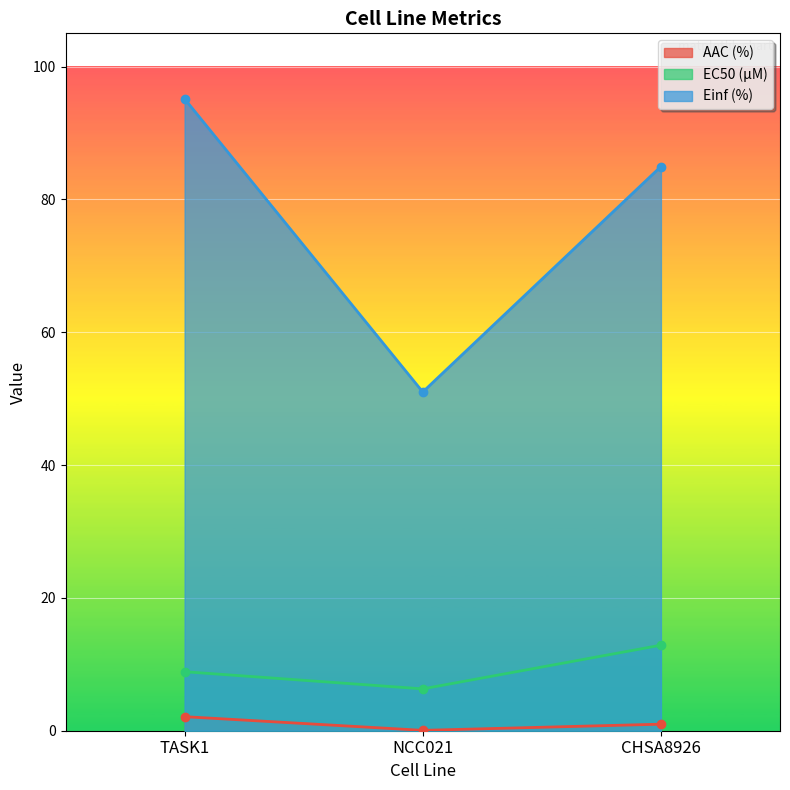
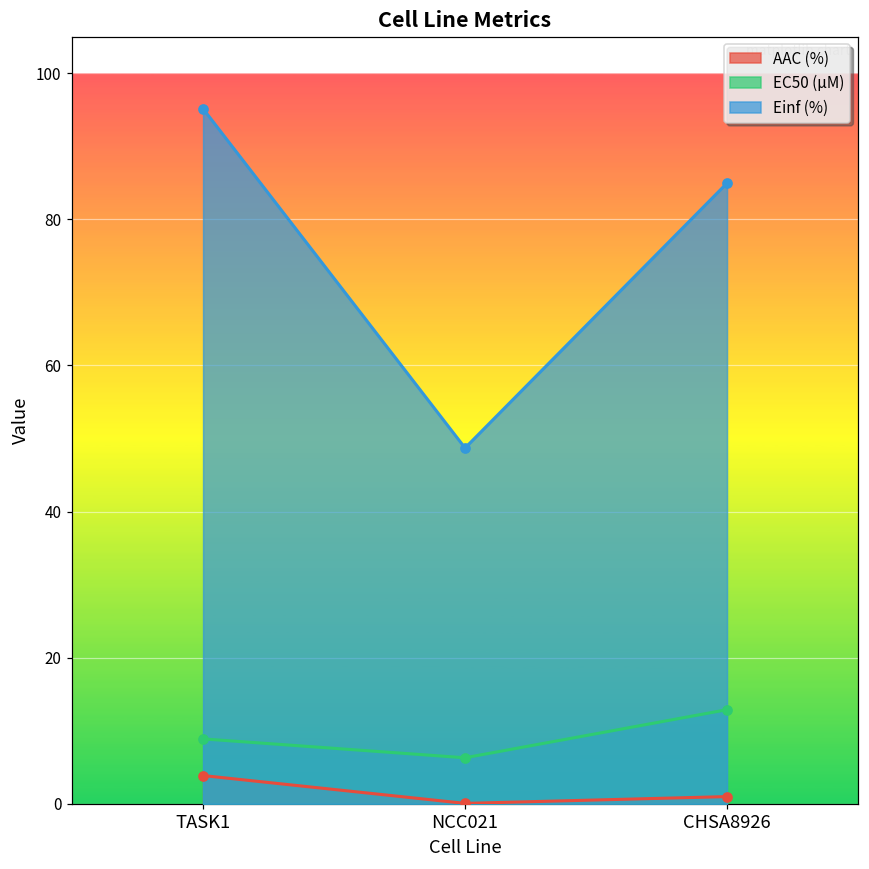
AAC (%), TASK1: 2 -> 4
Einf (%), NCC021: 51 -> 49
